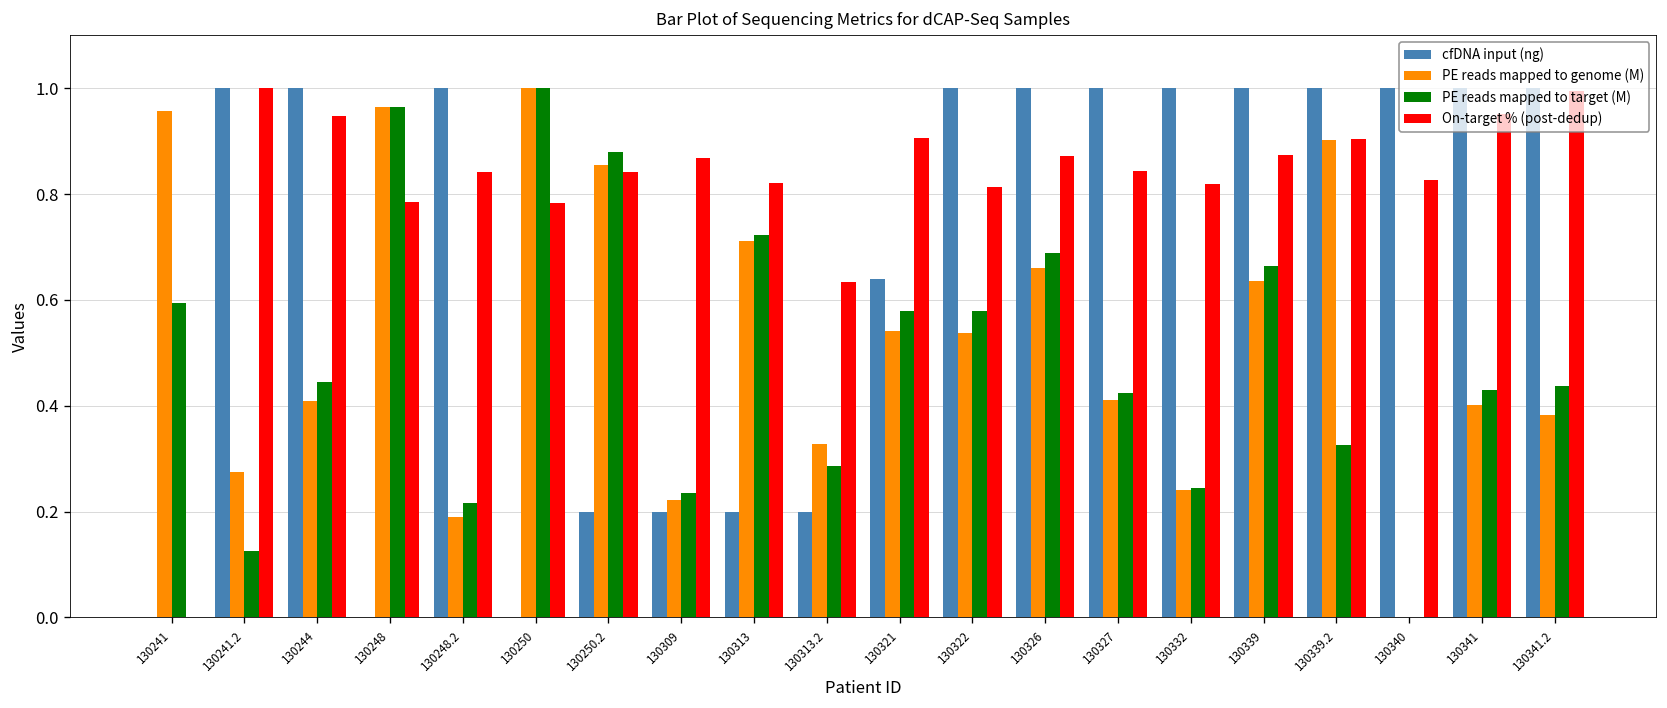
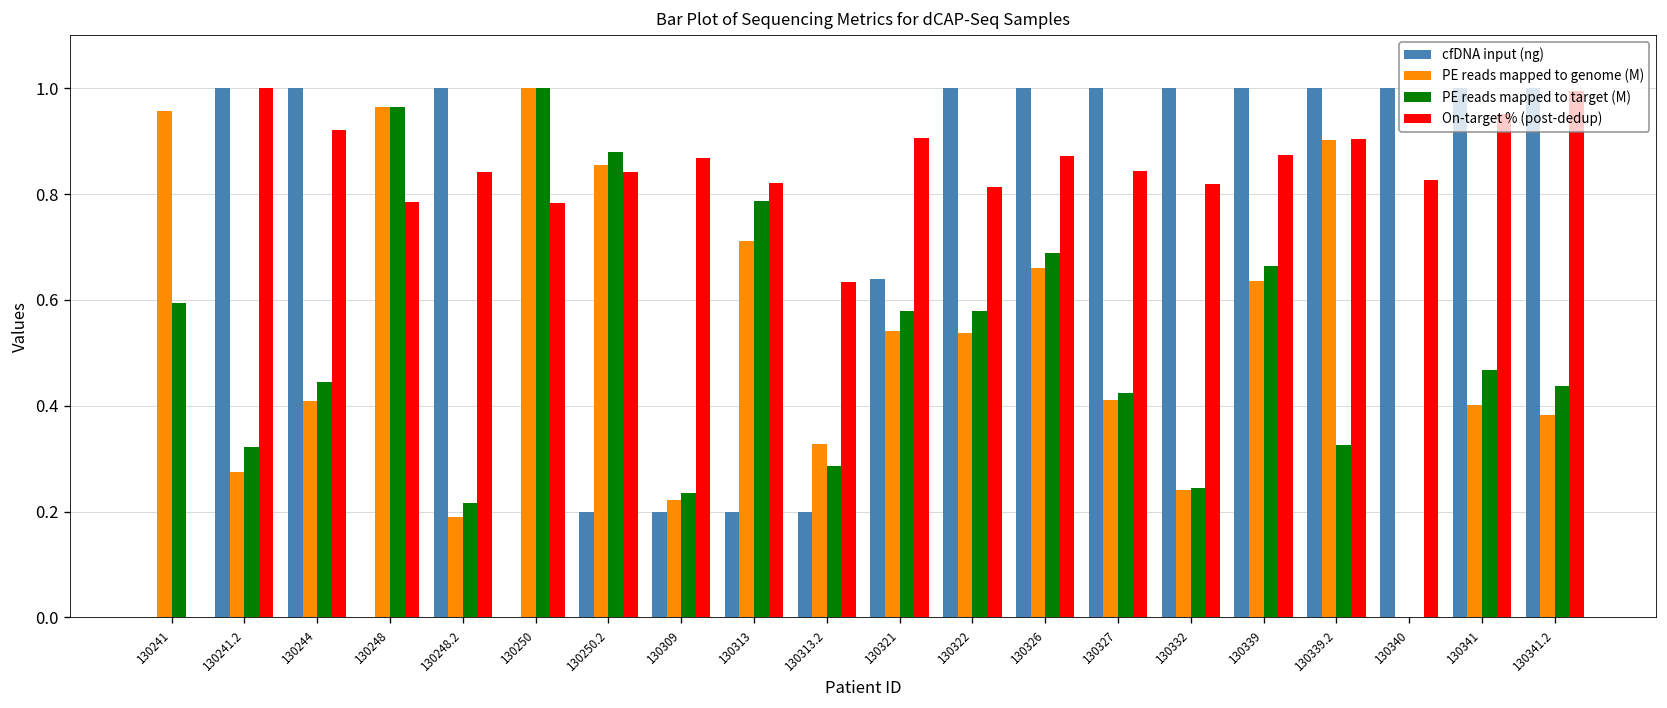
PE reads mapped to target (M), 130241.2: 0.13 -> 0.32
On-target % (post-dedup), 130244: 0.95 -> 0.92
PE reads mapped to target (M), 130313: 0.72 -> 0.79
PE reads mapped to target (M), 130341: 0.43 -> 0.47
